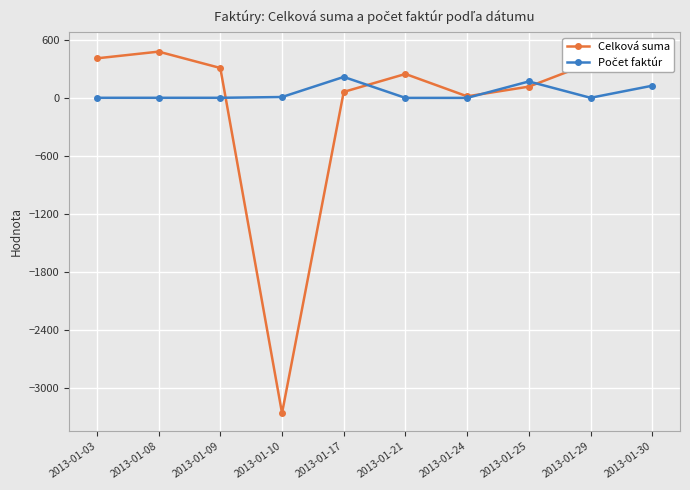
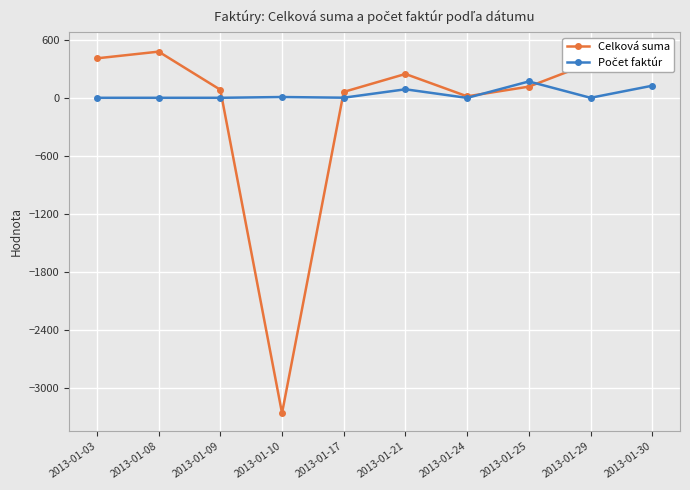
Celková suma, 2013-01-09: 300 -> 100
Počet faktúr, 2013-01-17: 200 -> 0
Počet faktúr, 2013-01-21: 0 -> 100
